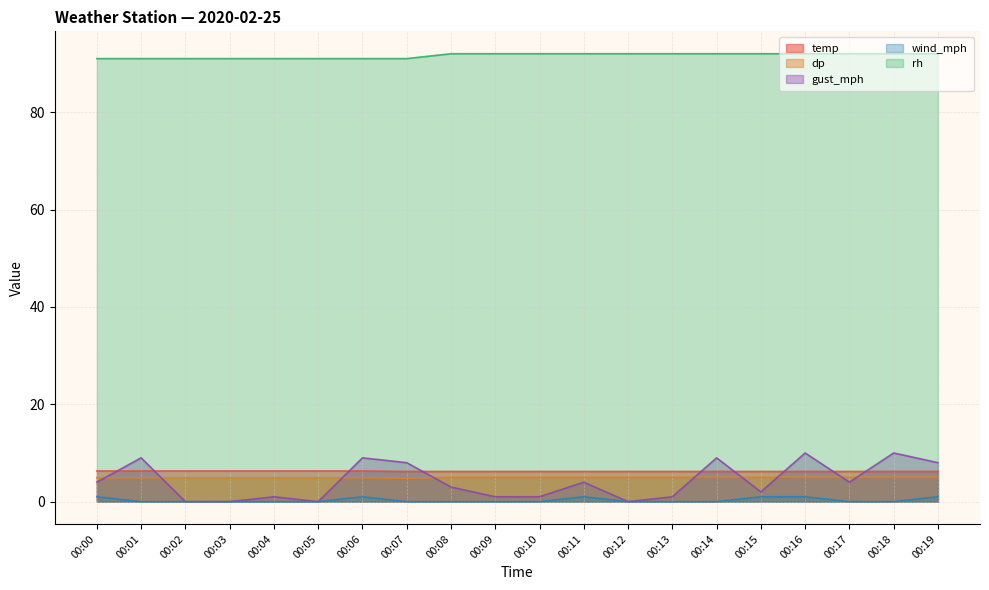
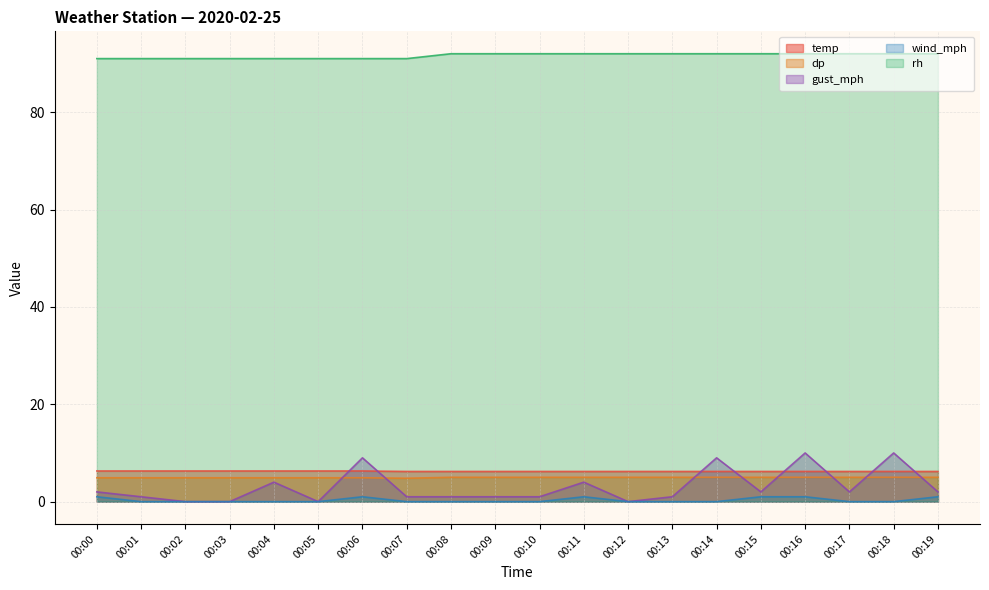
gust_mph, 00:00: 4 -> 2
gust_mph, 00:01: 9 -> 1
gust_mph, 00:04: 1 -> 4
gust_mph, 00:07: 8 -> 1
gust_mph, 00:08: 3 -> 1
gust_mph, 00:17: 4 -> 2
gust_mph, 00:19: 8 -> 2
